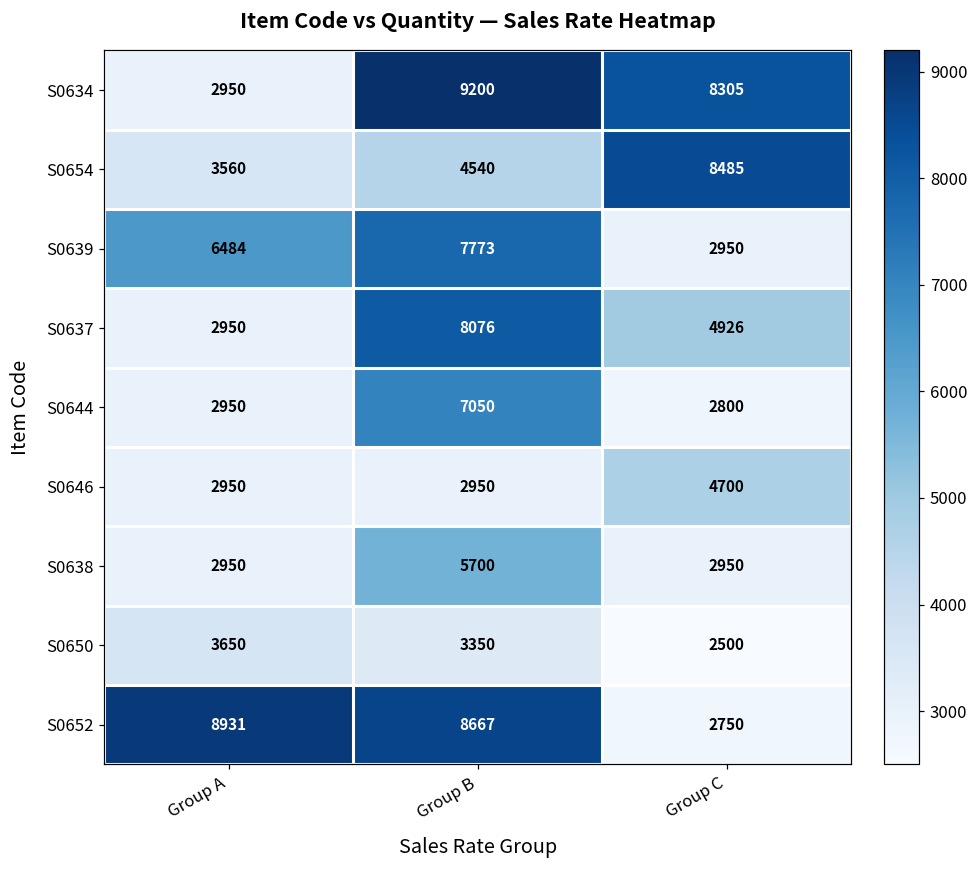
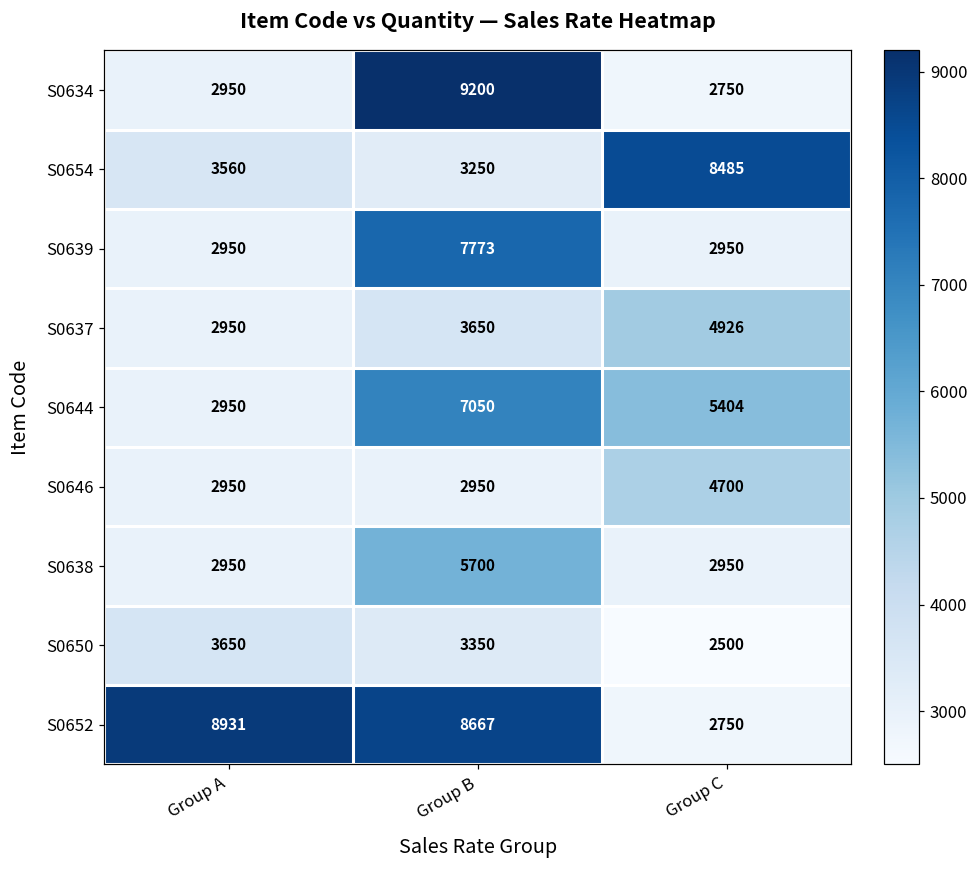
S0634, Group C: 8305 -> 2750
S0654, Group B: 4540 -> 3250
S0639, Group A: 6484 -> 2950
S0637, Group B: 8076 -> 3650
S0644, Group C: 2800 -> 5404
